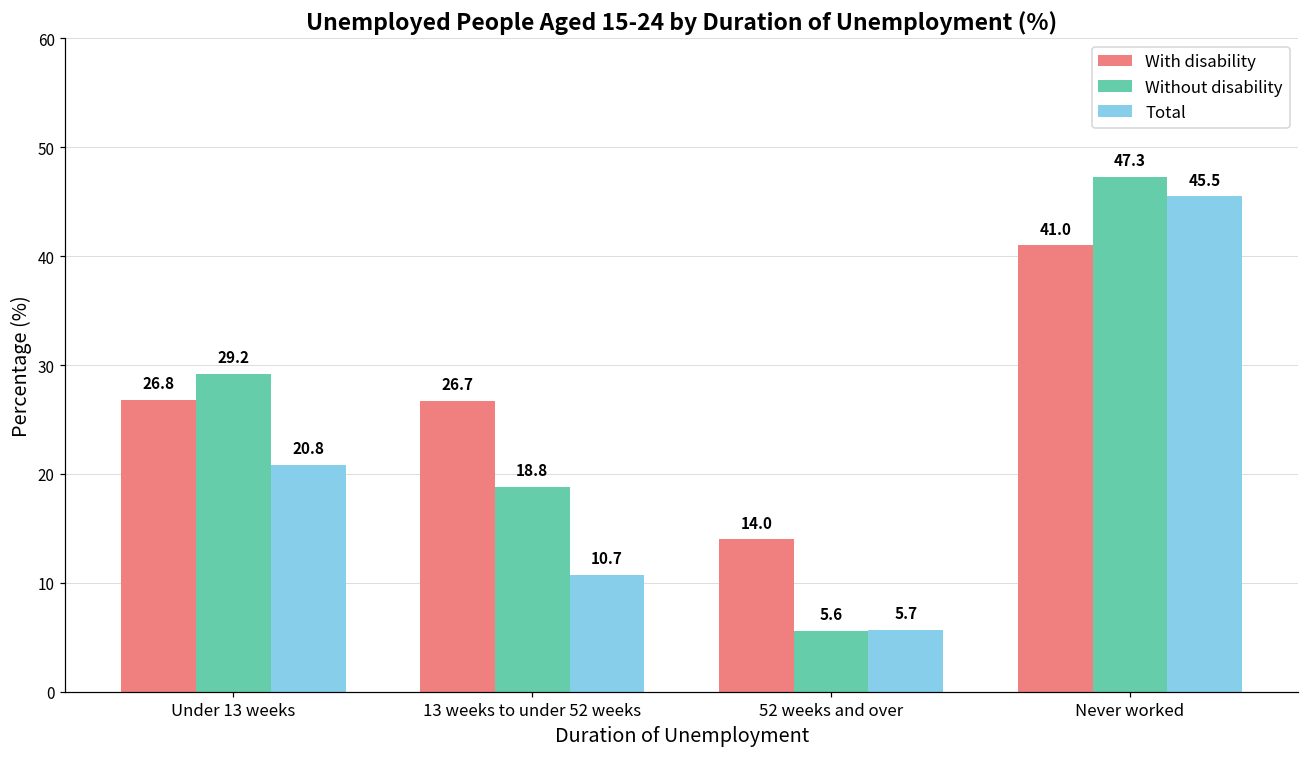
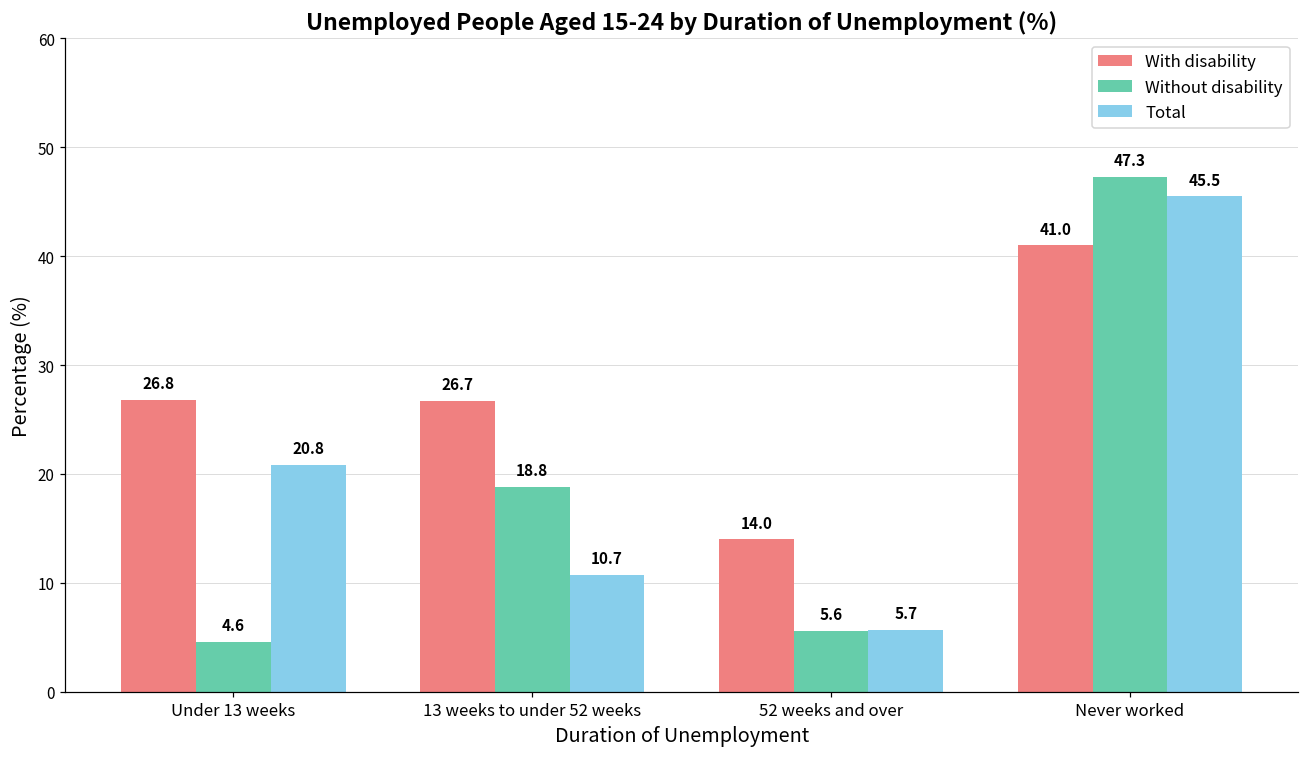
Without disability, Under 13 weeks: 29.2 -> 4.6
